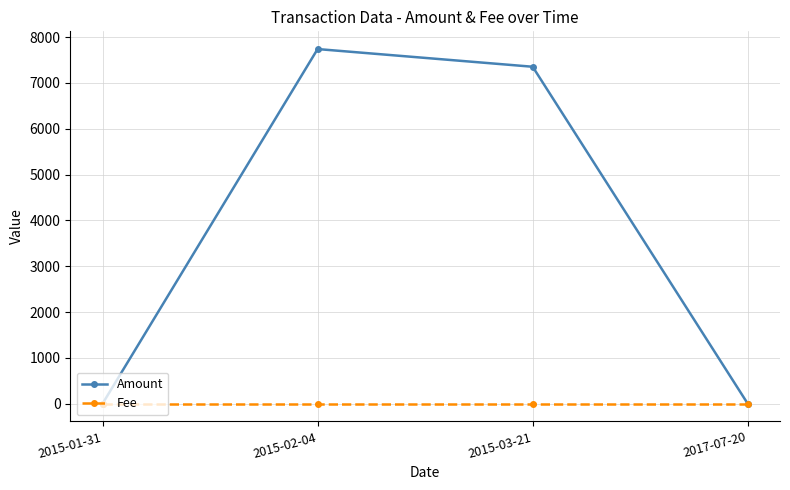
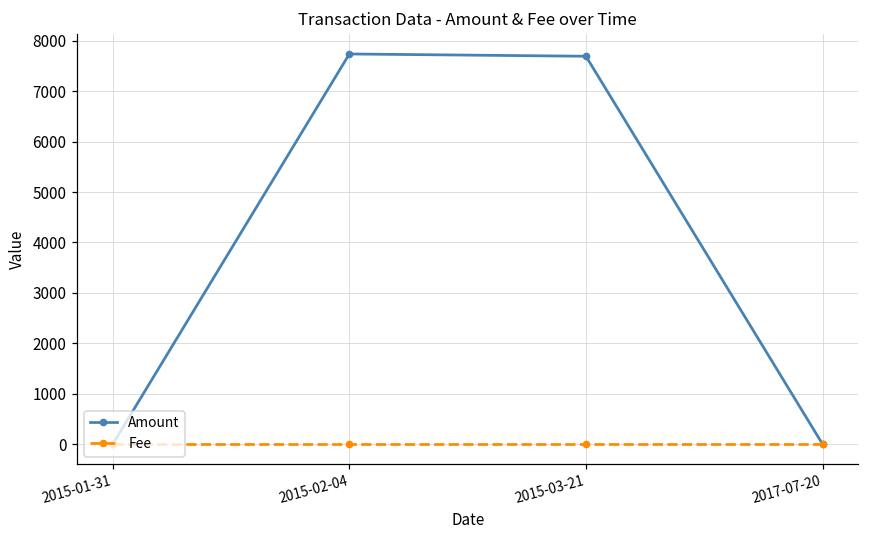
Amount, 2015-03-21: 7400 -> 7700
